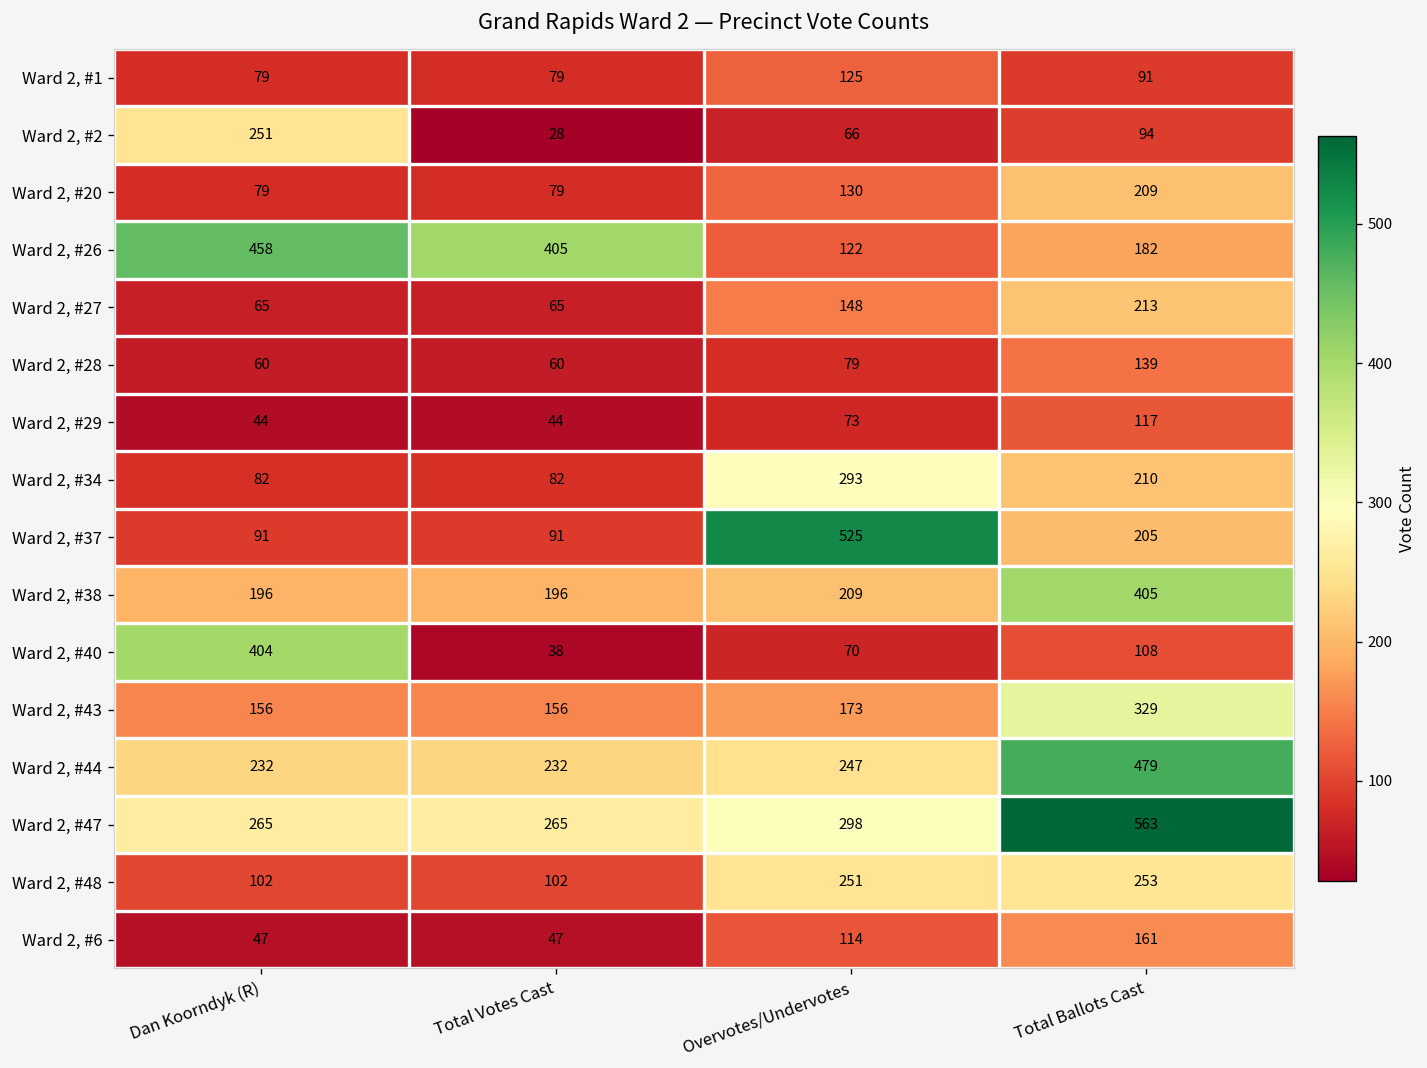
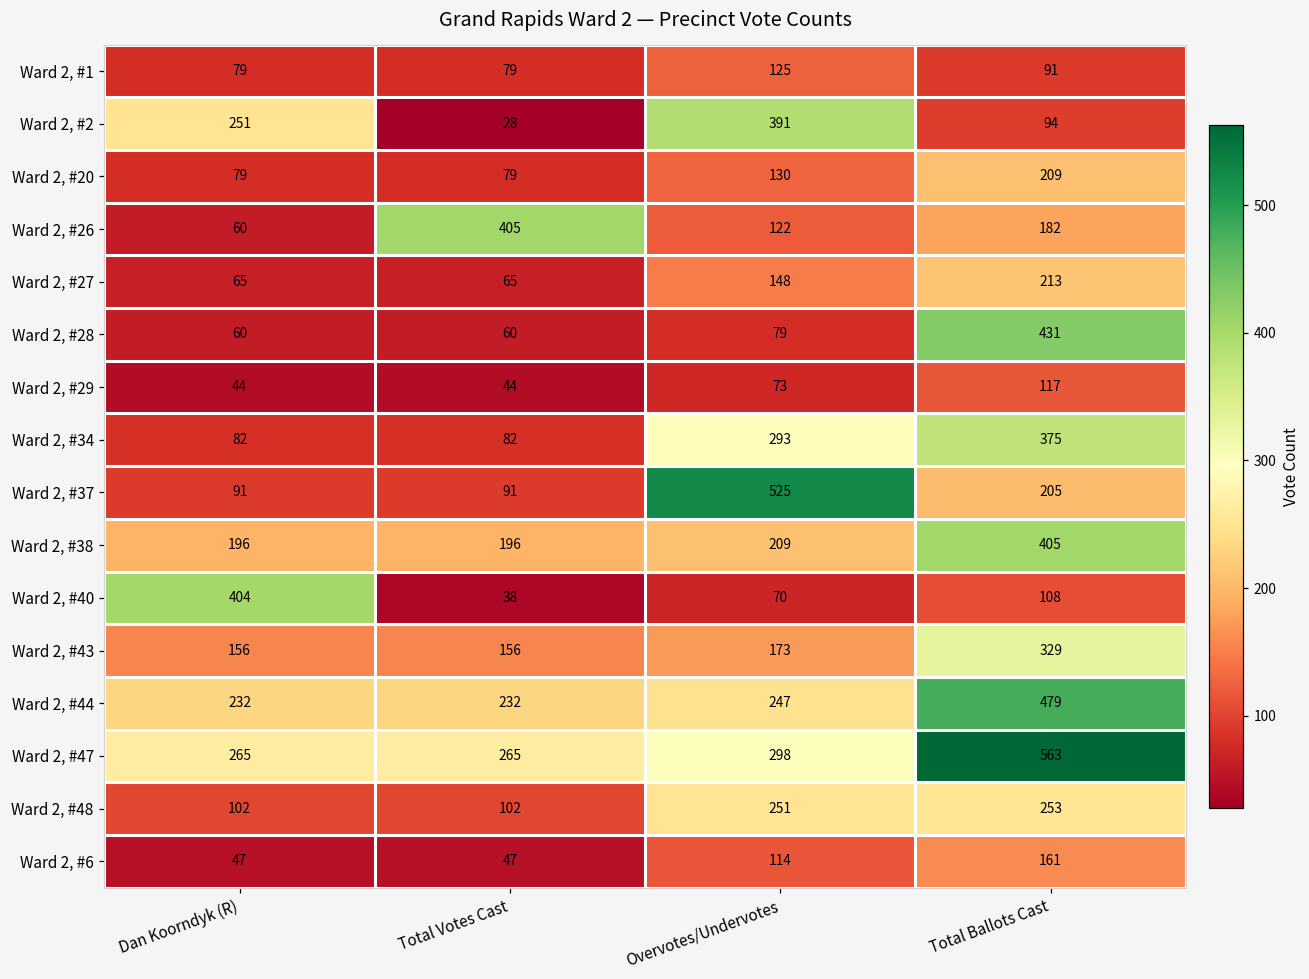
Ward 2, #2, Overvotes/Undervotes: 66 -> 391
Ward 2, #26, Dan Koorndyk (R): 458 -> 60
Ward 2, #28, Total Ballots Cast: 139 -> 431
Ward 2, #34, Total Ballots Cast: 210 -> 375
